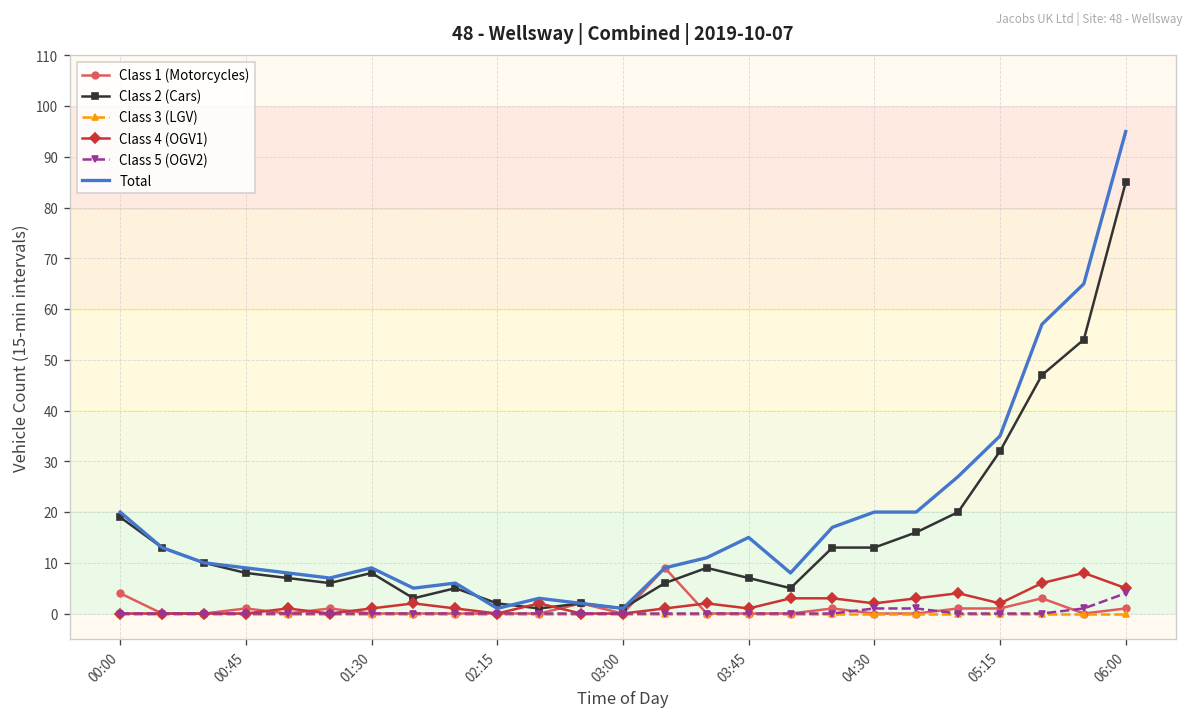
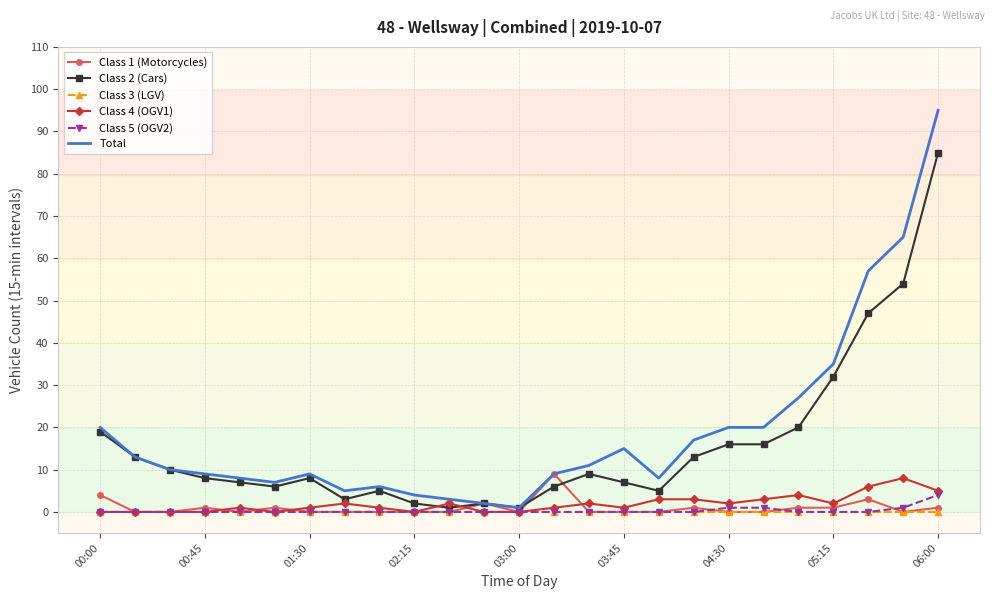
Total, 02:15: 1 -> 4
Class 2 (Cars), 04:30: 13 -> 16
